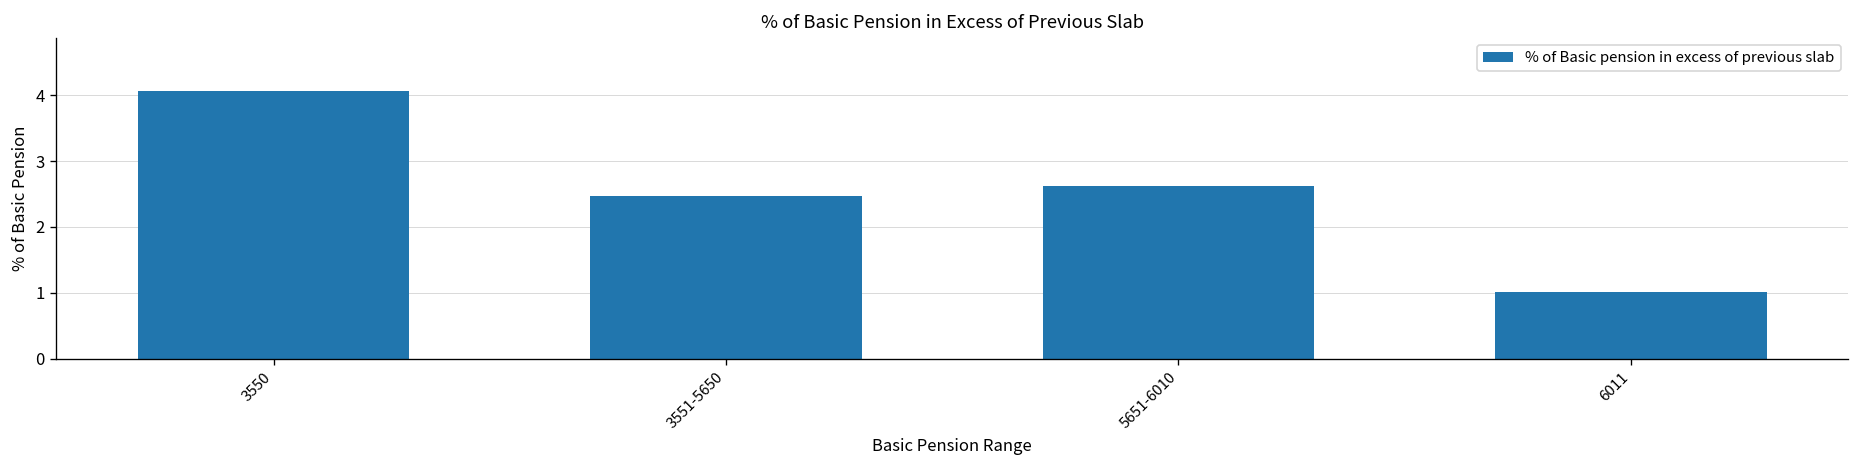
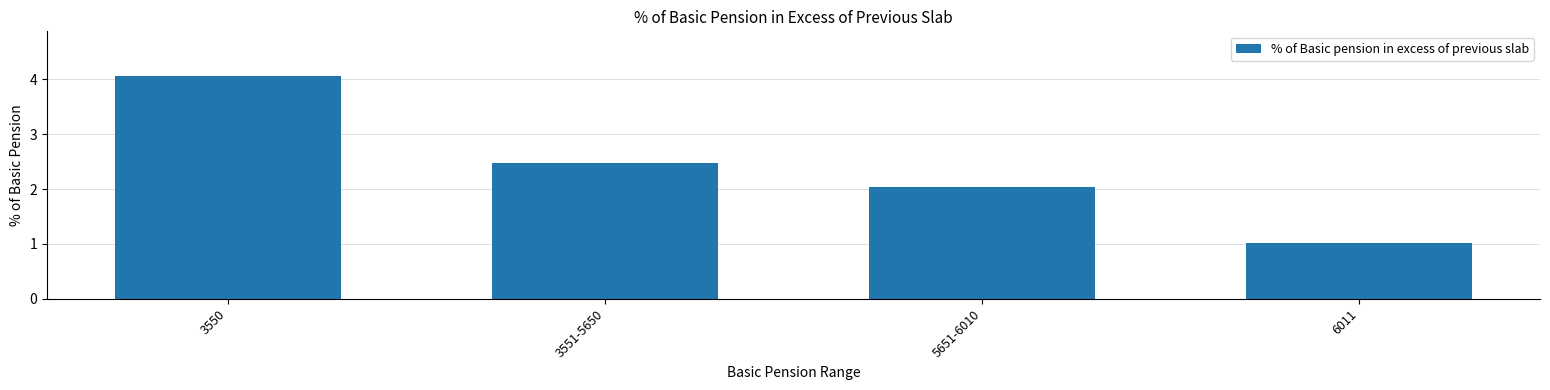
5651-6010: 2.6 -> 2.0
